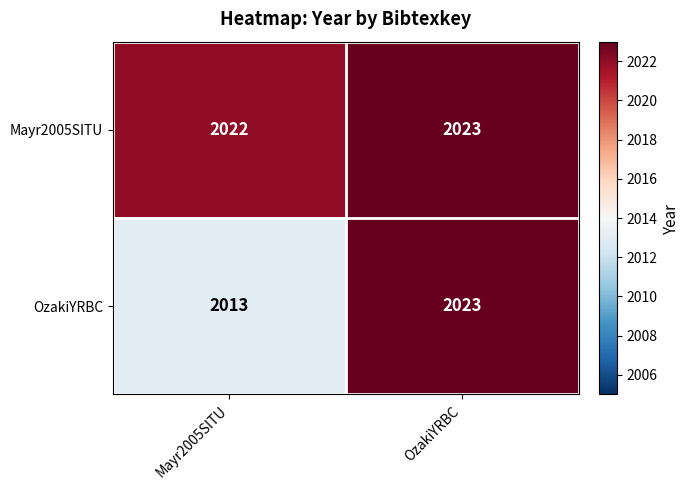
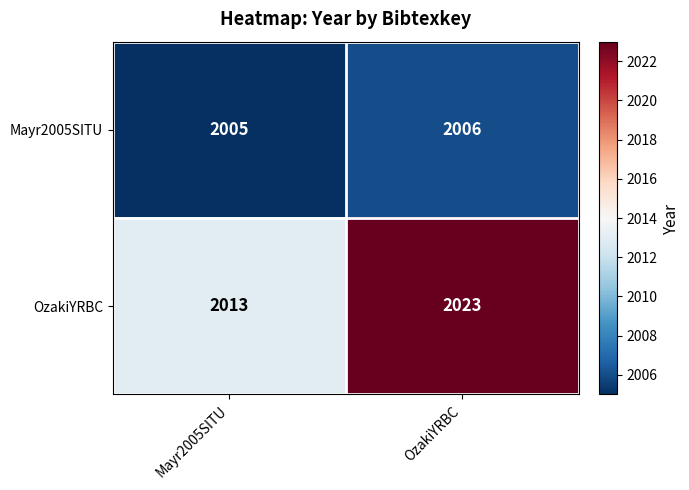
Mayr2005SITU, Mayr2005SITU: 2022 -> 2005
Mayr2005SITU, OzakiYRBC: 2023 -> 2006
